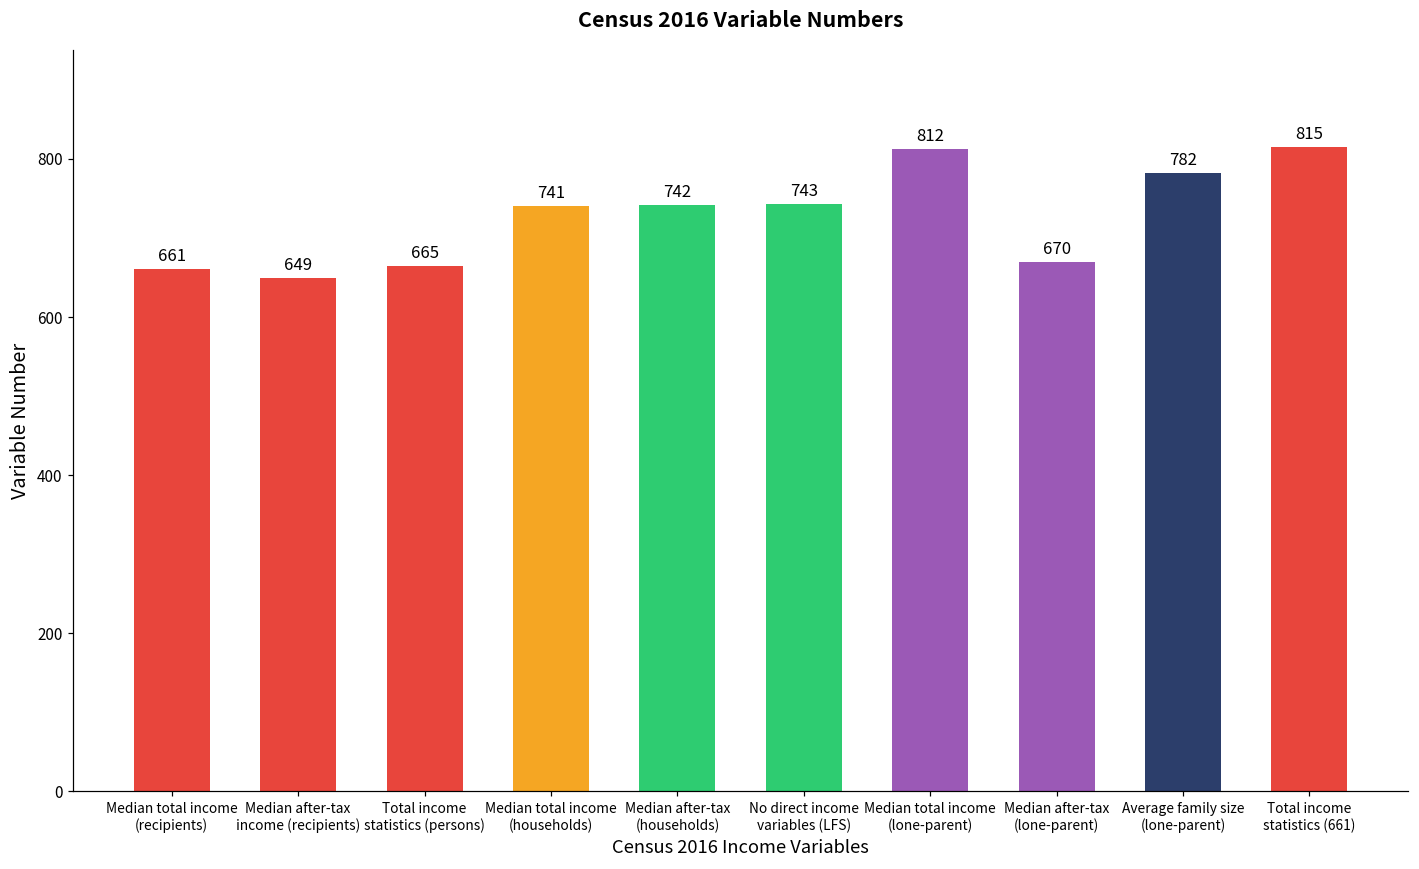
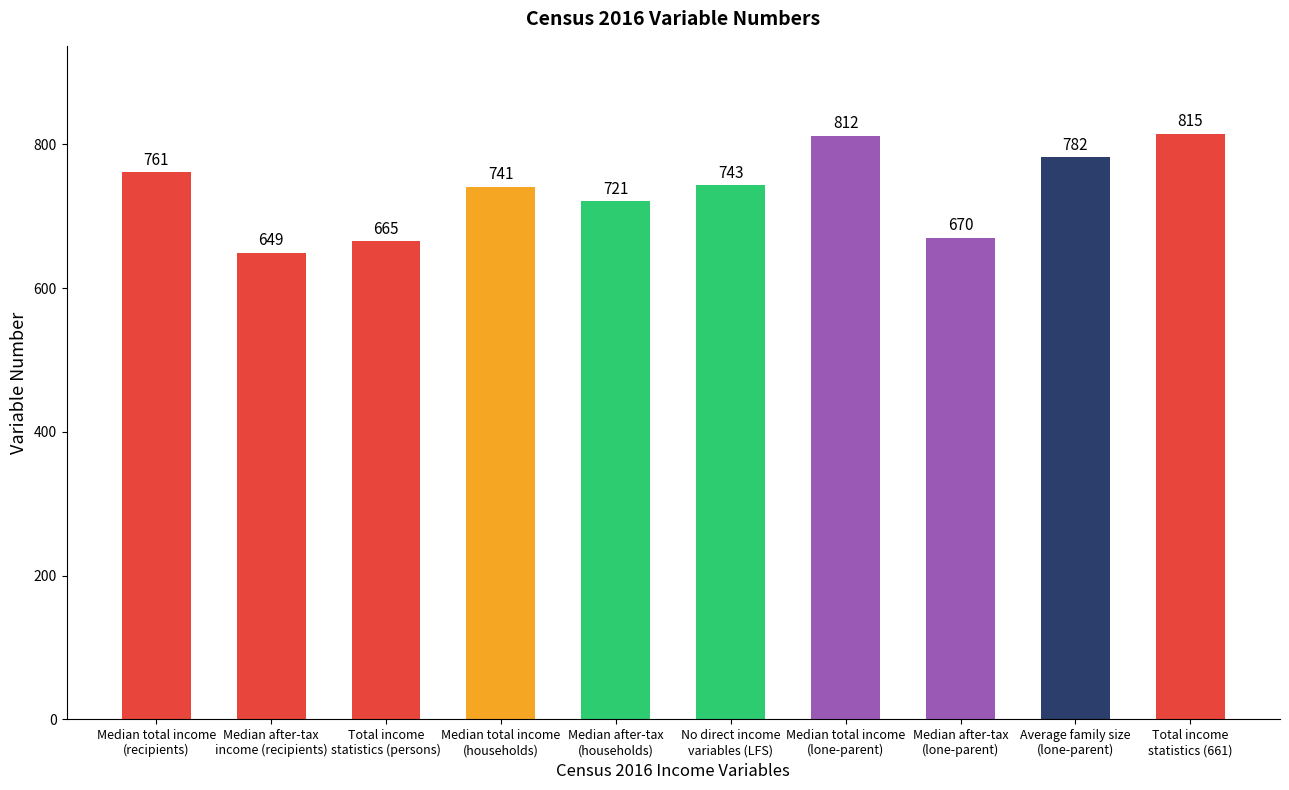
Median total income (recipients): 661 -> 761
Median after-tax (households): 742 -> 721
